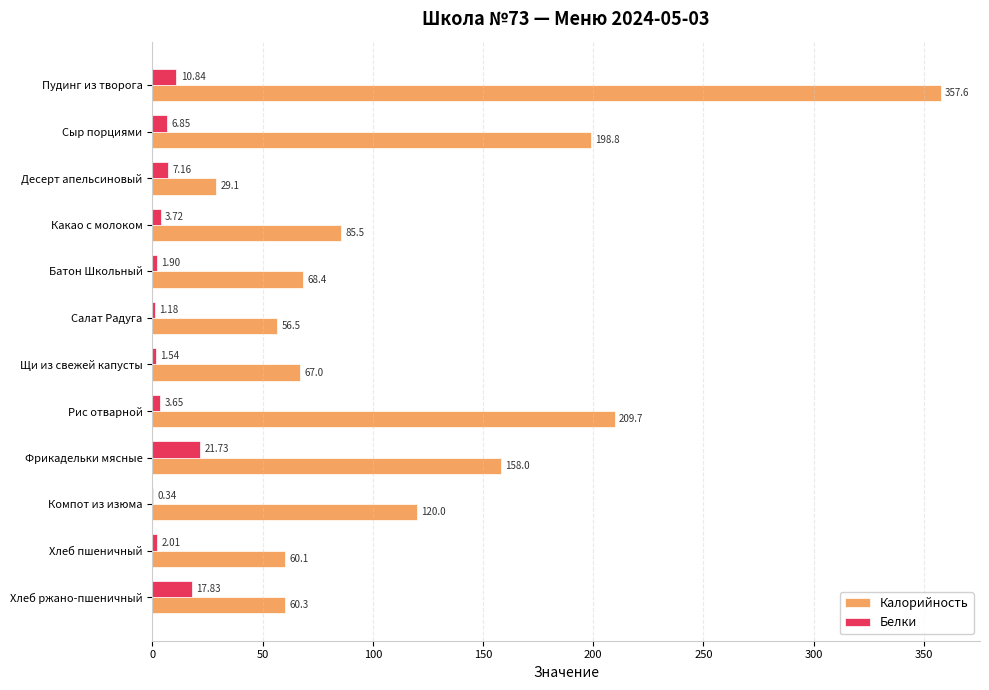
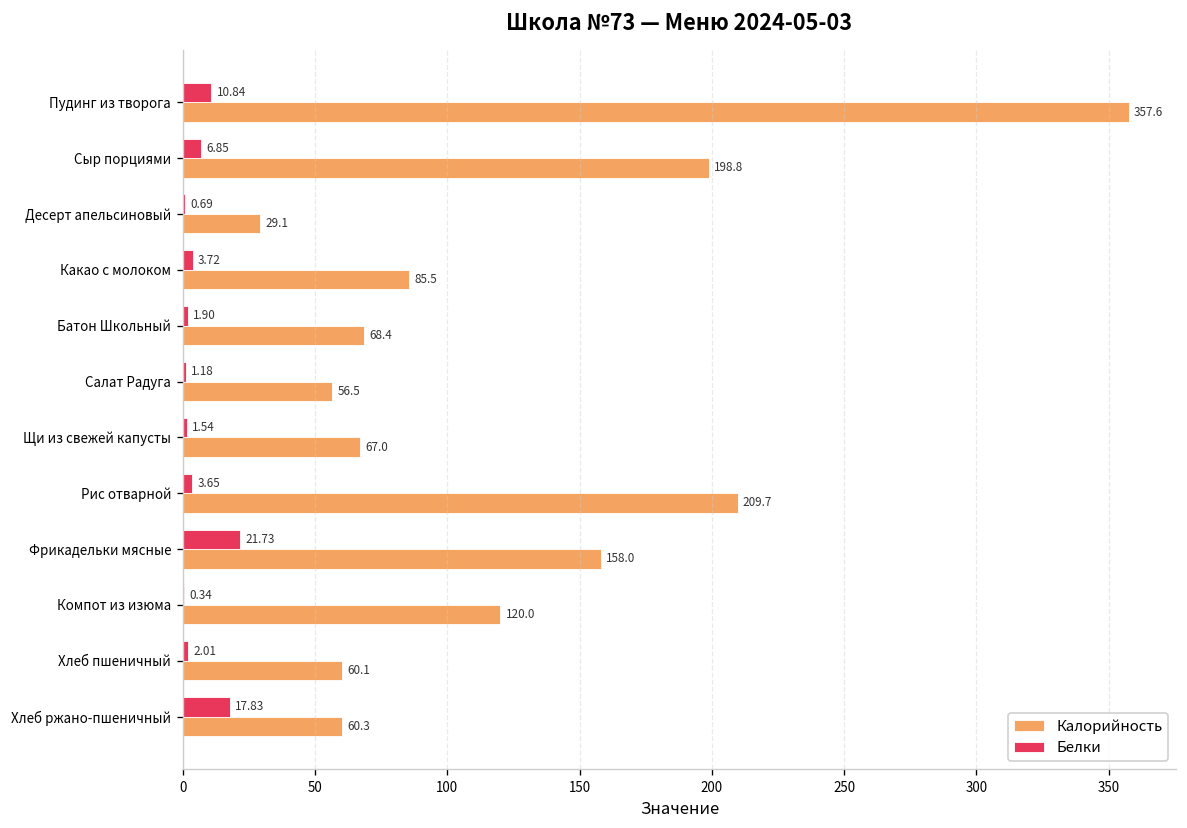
Белки, Десерт апельсиновый: 7.16 -> 0.69
